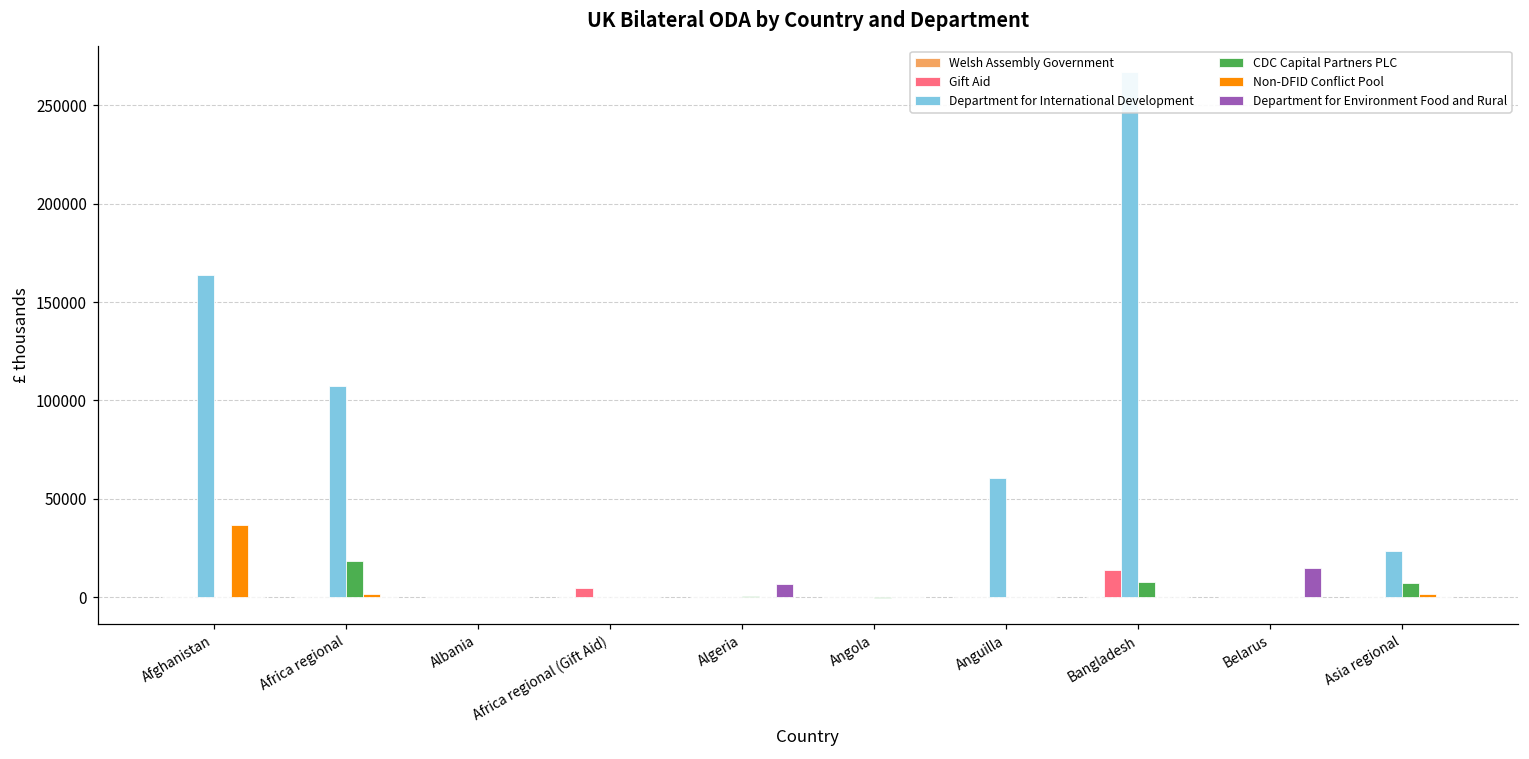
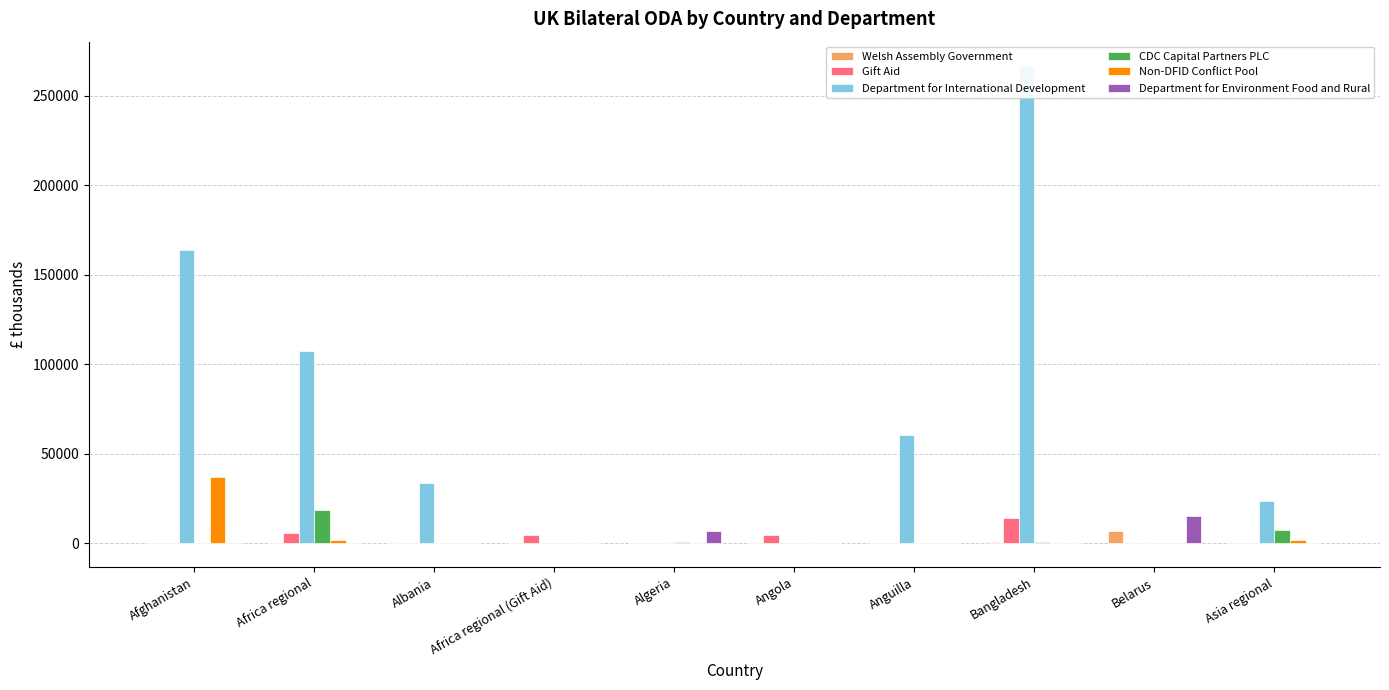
Gift Aid, Africa regional: 0 -> 6000
Department for International Development, Albania: 0 -> 34000
Gift Aid, Angola: 0 -> 5000
CDC Capital Partners PLC, Bangladesh: 8000 -> 1000
Welsh Assembly Government, Belarus: 0 -> 7000
